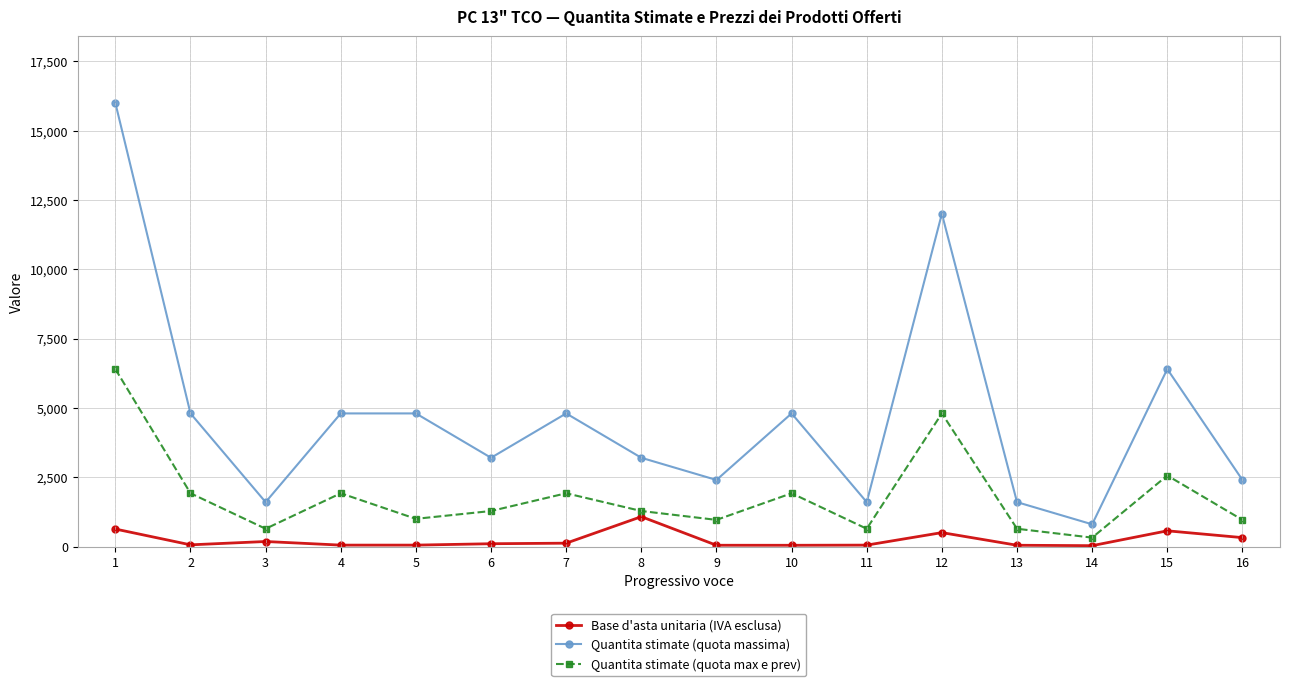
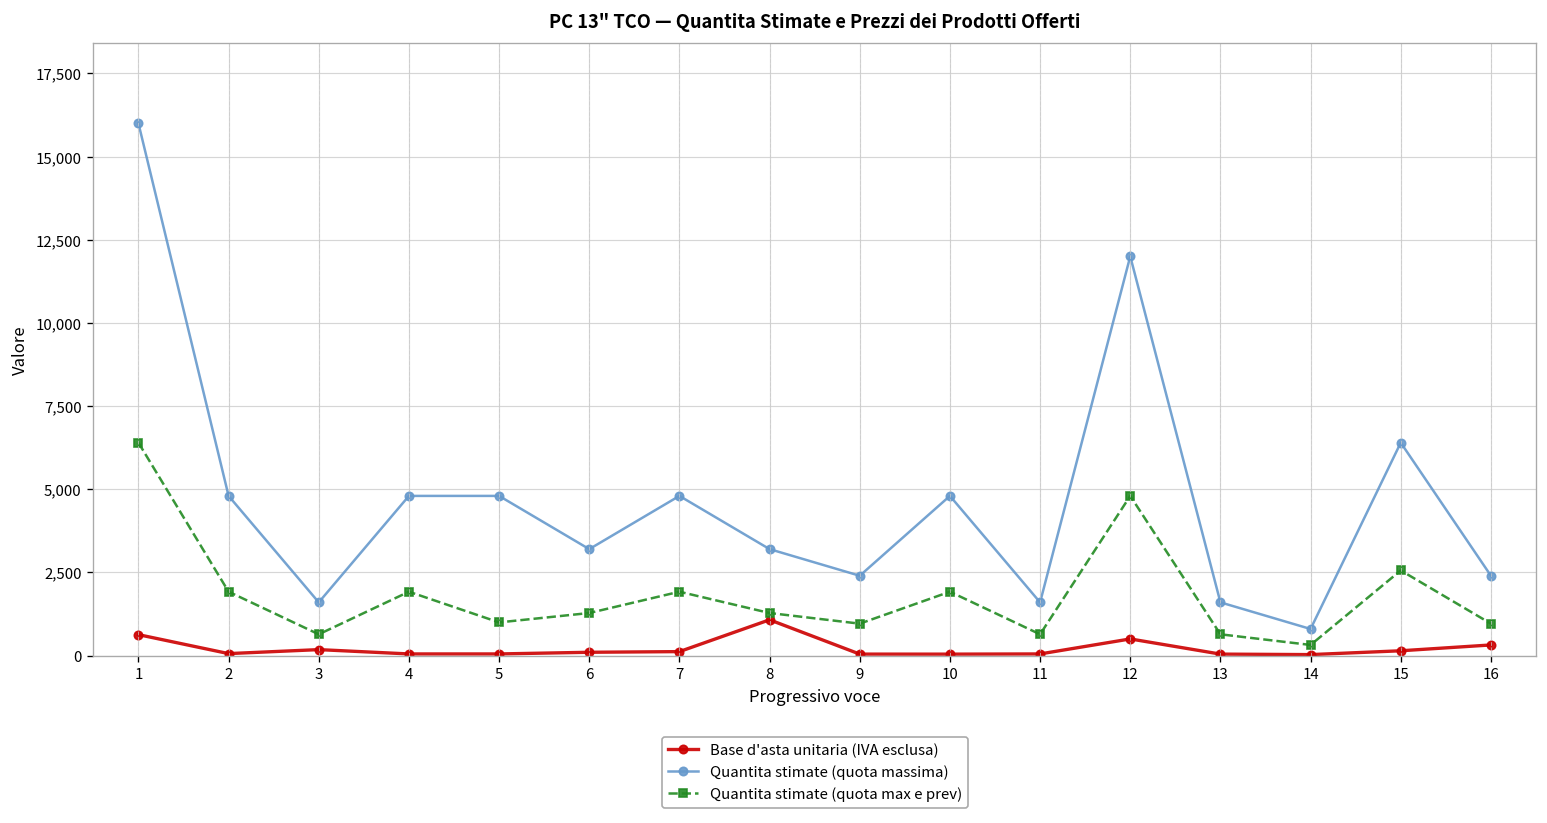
Base d'asta unitaria (IVA esclusa), 15: 600 -> 100
